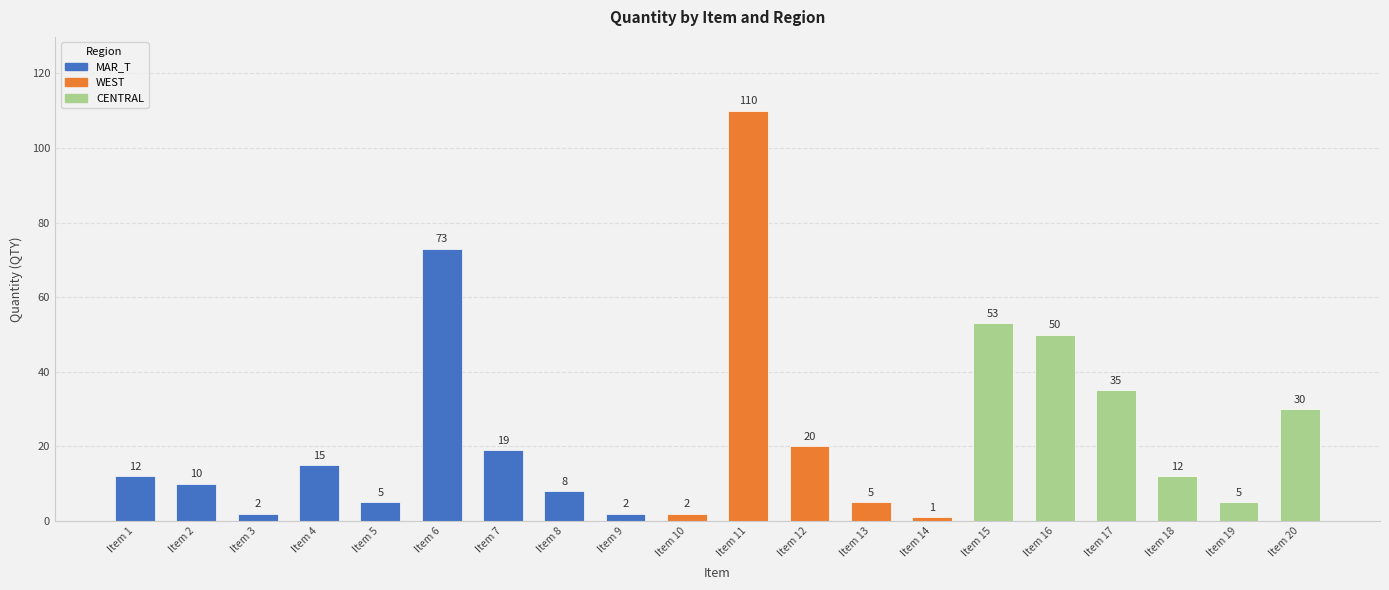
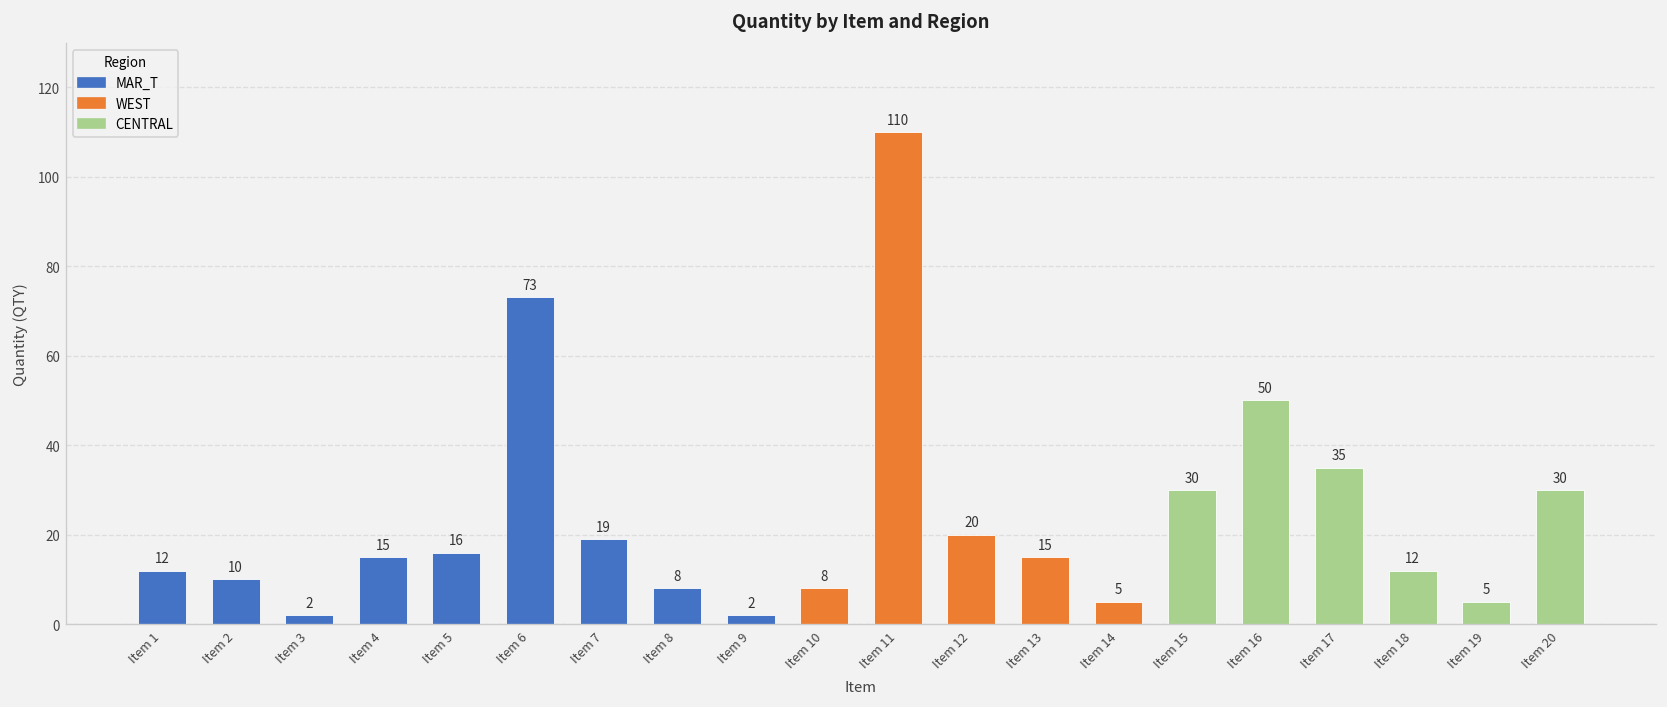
Item 5: 5 -> 16
Item 10: 2 -> 8
Item 13: 5 -> 15
Item 14: 1 -> 5
Item 15: 53 -> 30
